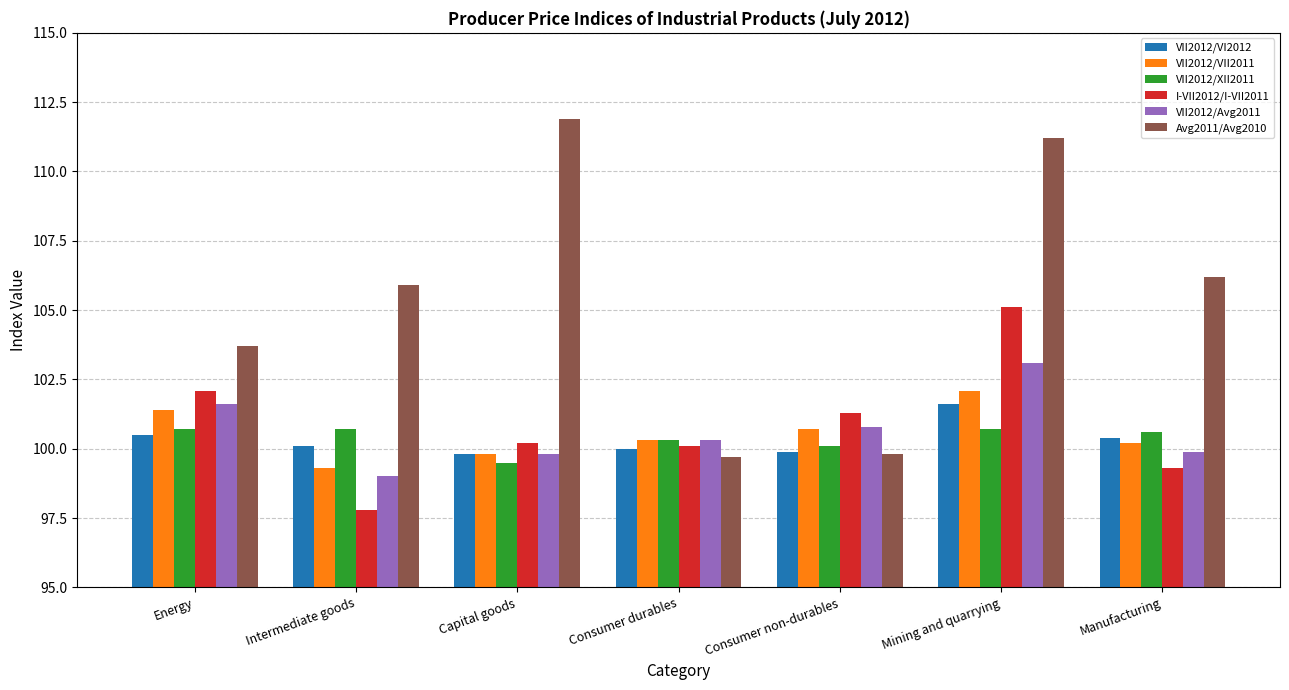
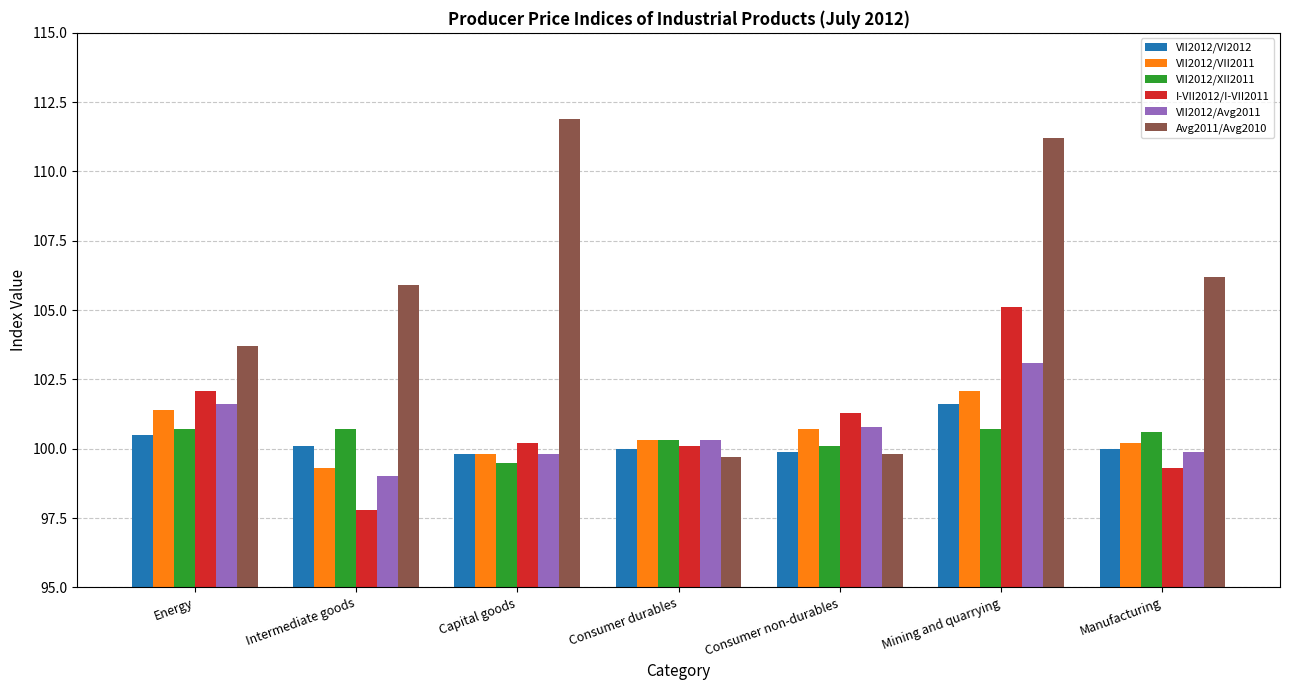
VII2012/VI2012, Manufacturing: 100.4 -> 100.0
